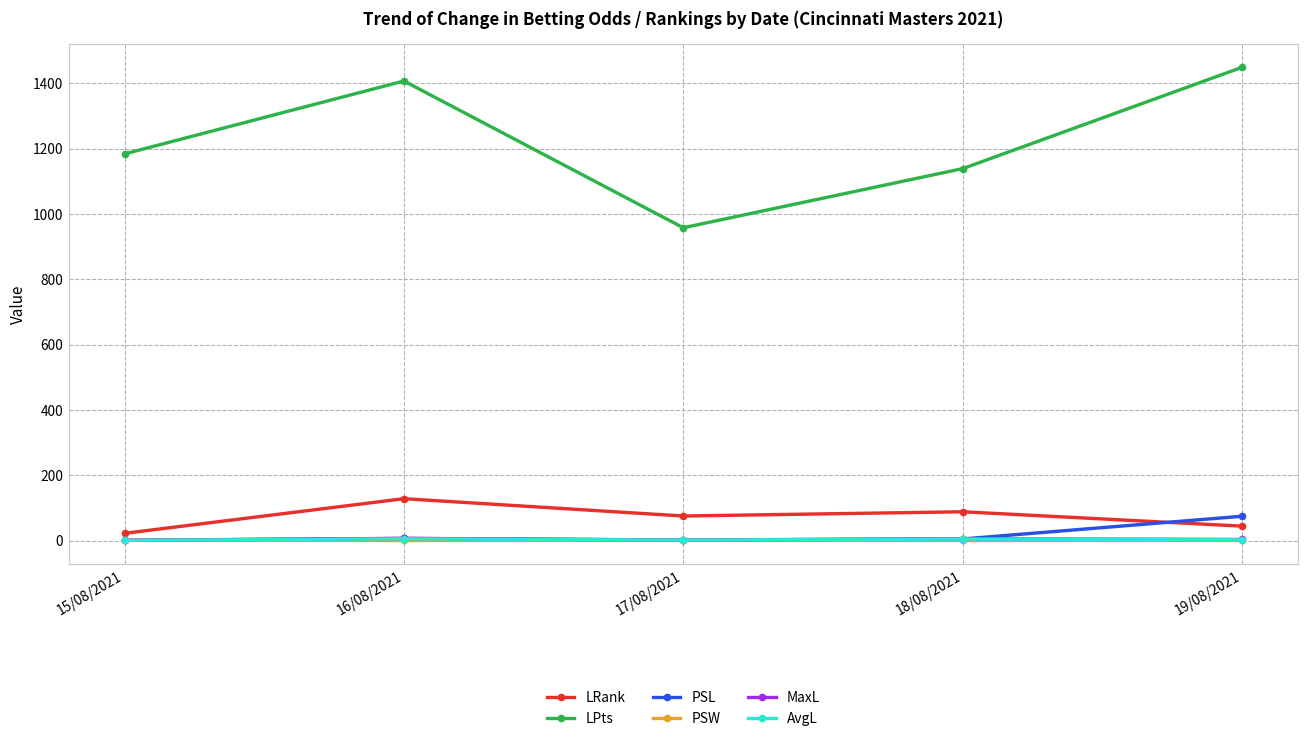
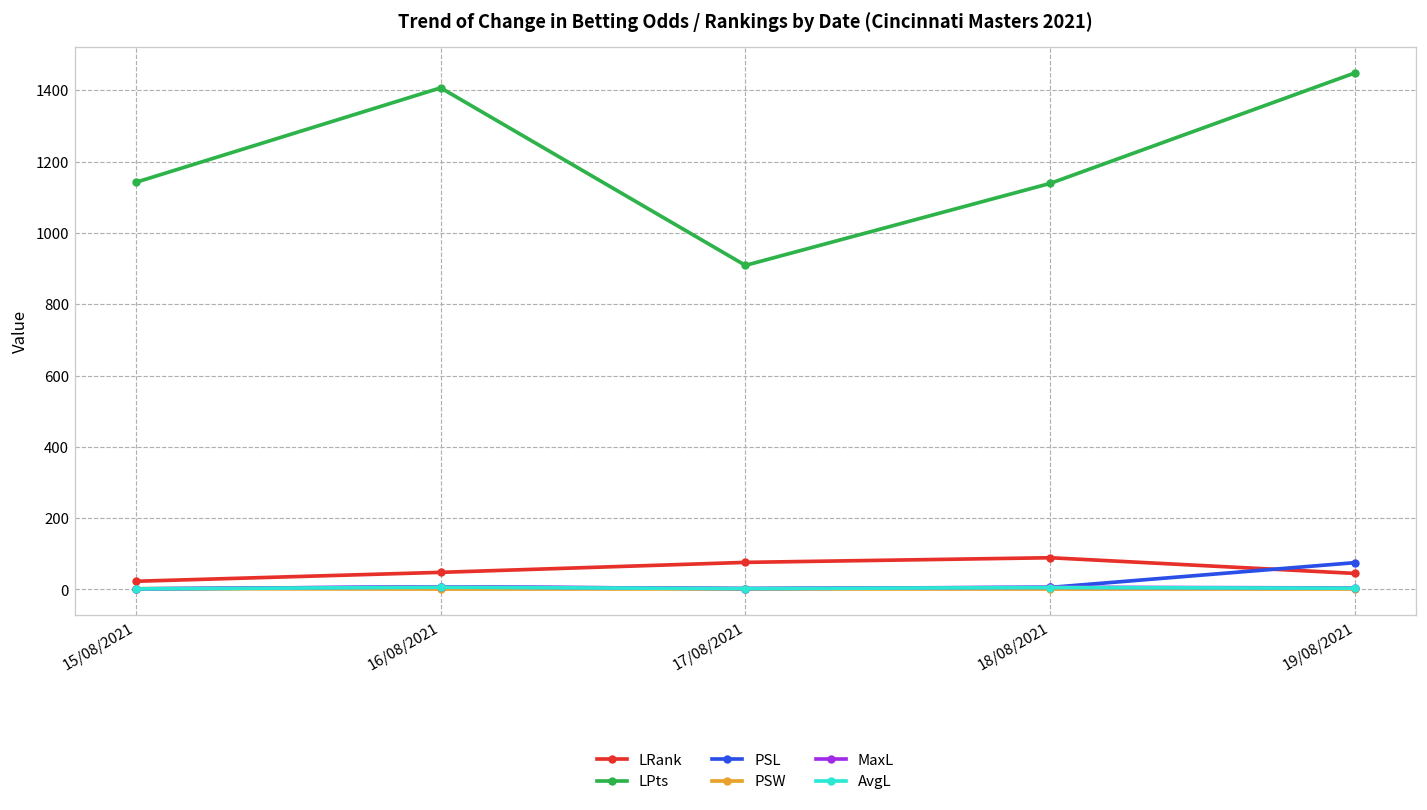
LPts, 15/08/2021: 1180 -> 1140
LRank, 16/08/2021: 130 -> 50
LPts, 17/08/2021: 960 -> 910
